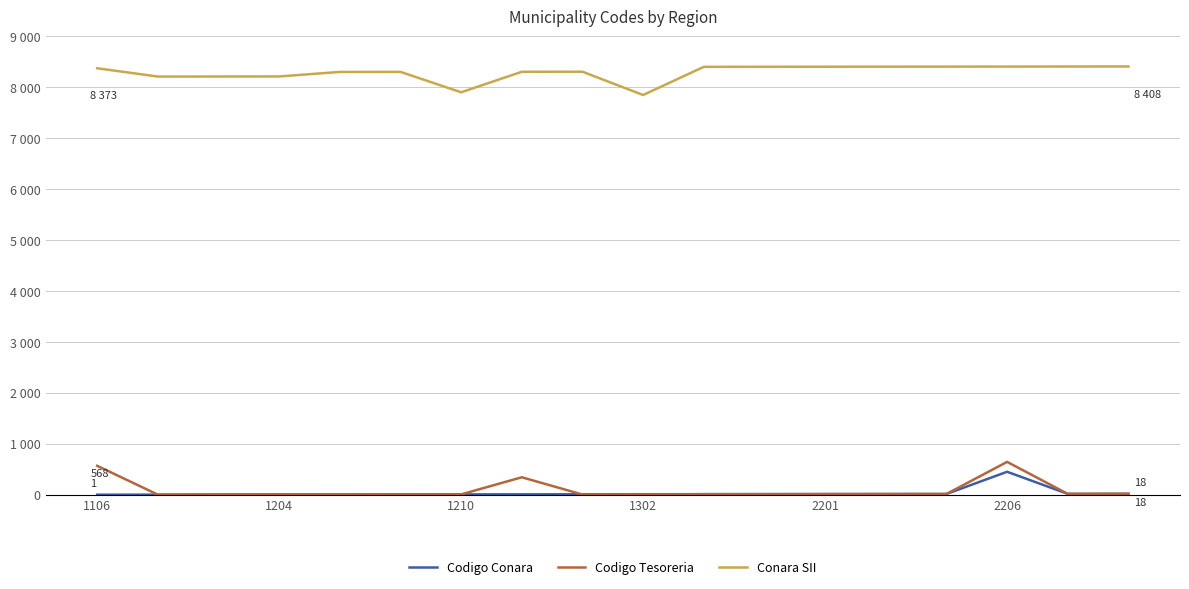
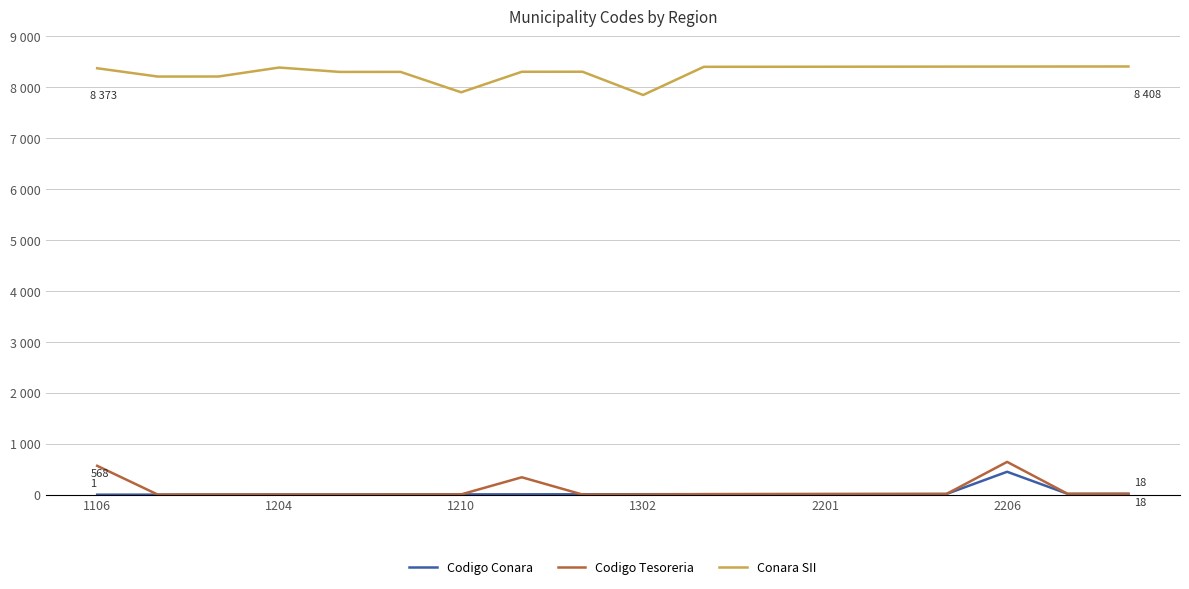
Conara SII, 1204: 8200 -> 8400
